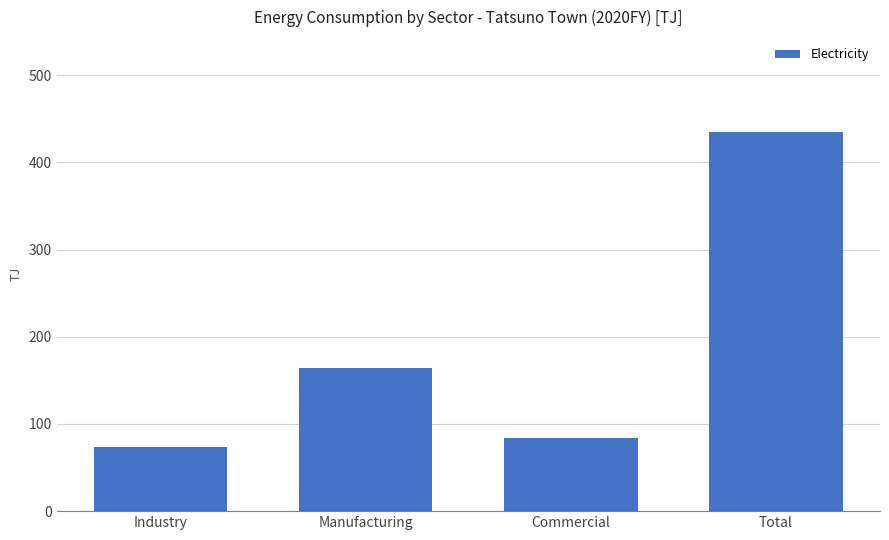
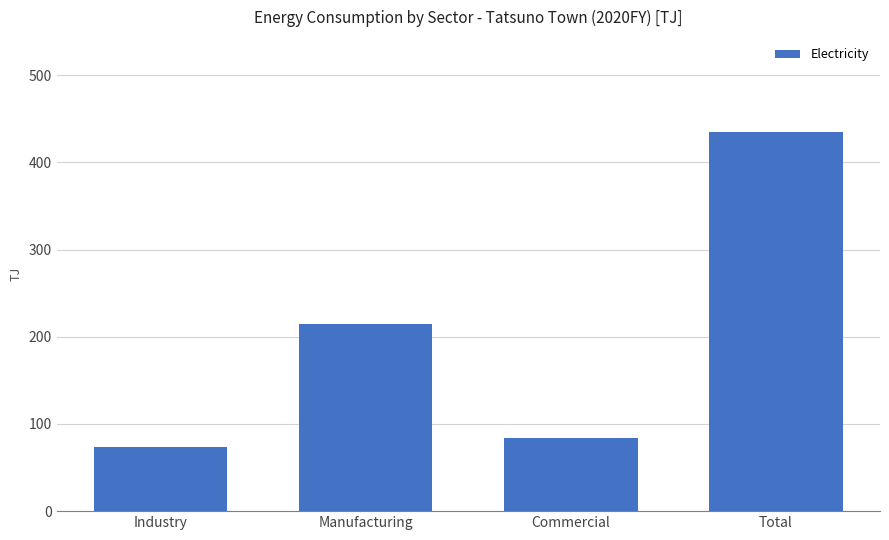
Manufacturing: 160 -> 220
